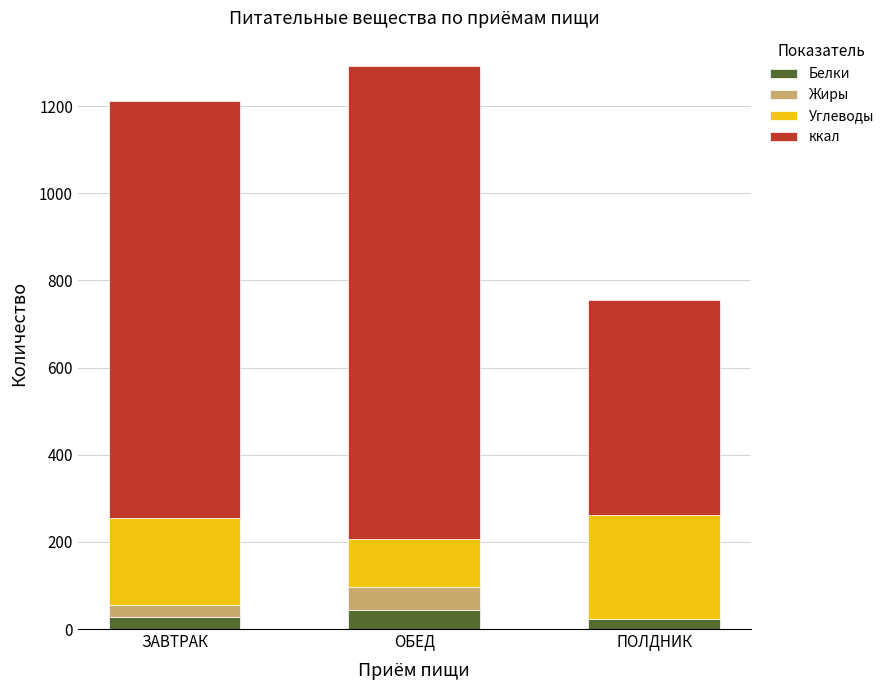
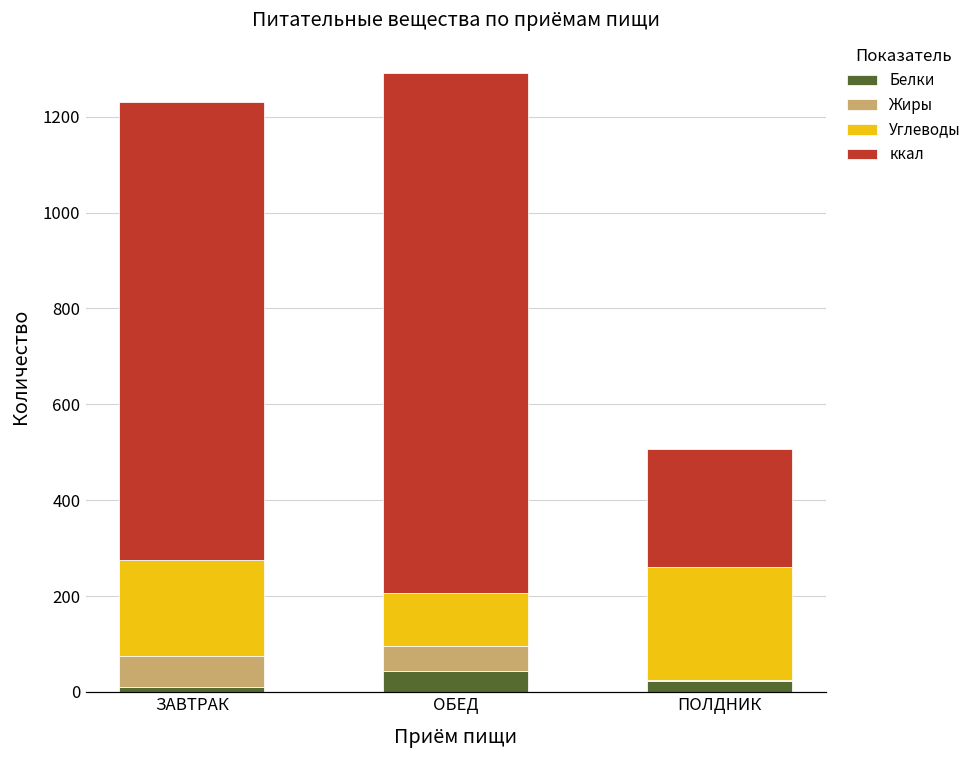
Белки, ЗАВТРАК: 30 -> 10
Жиры, ЗАВТРАК: 30 -> 70
ккал, ПОЛДНИК: 490 -> 250
